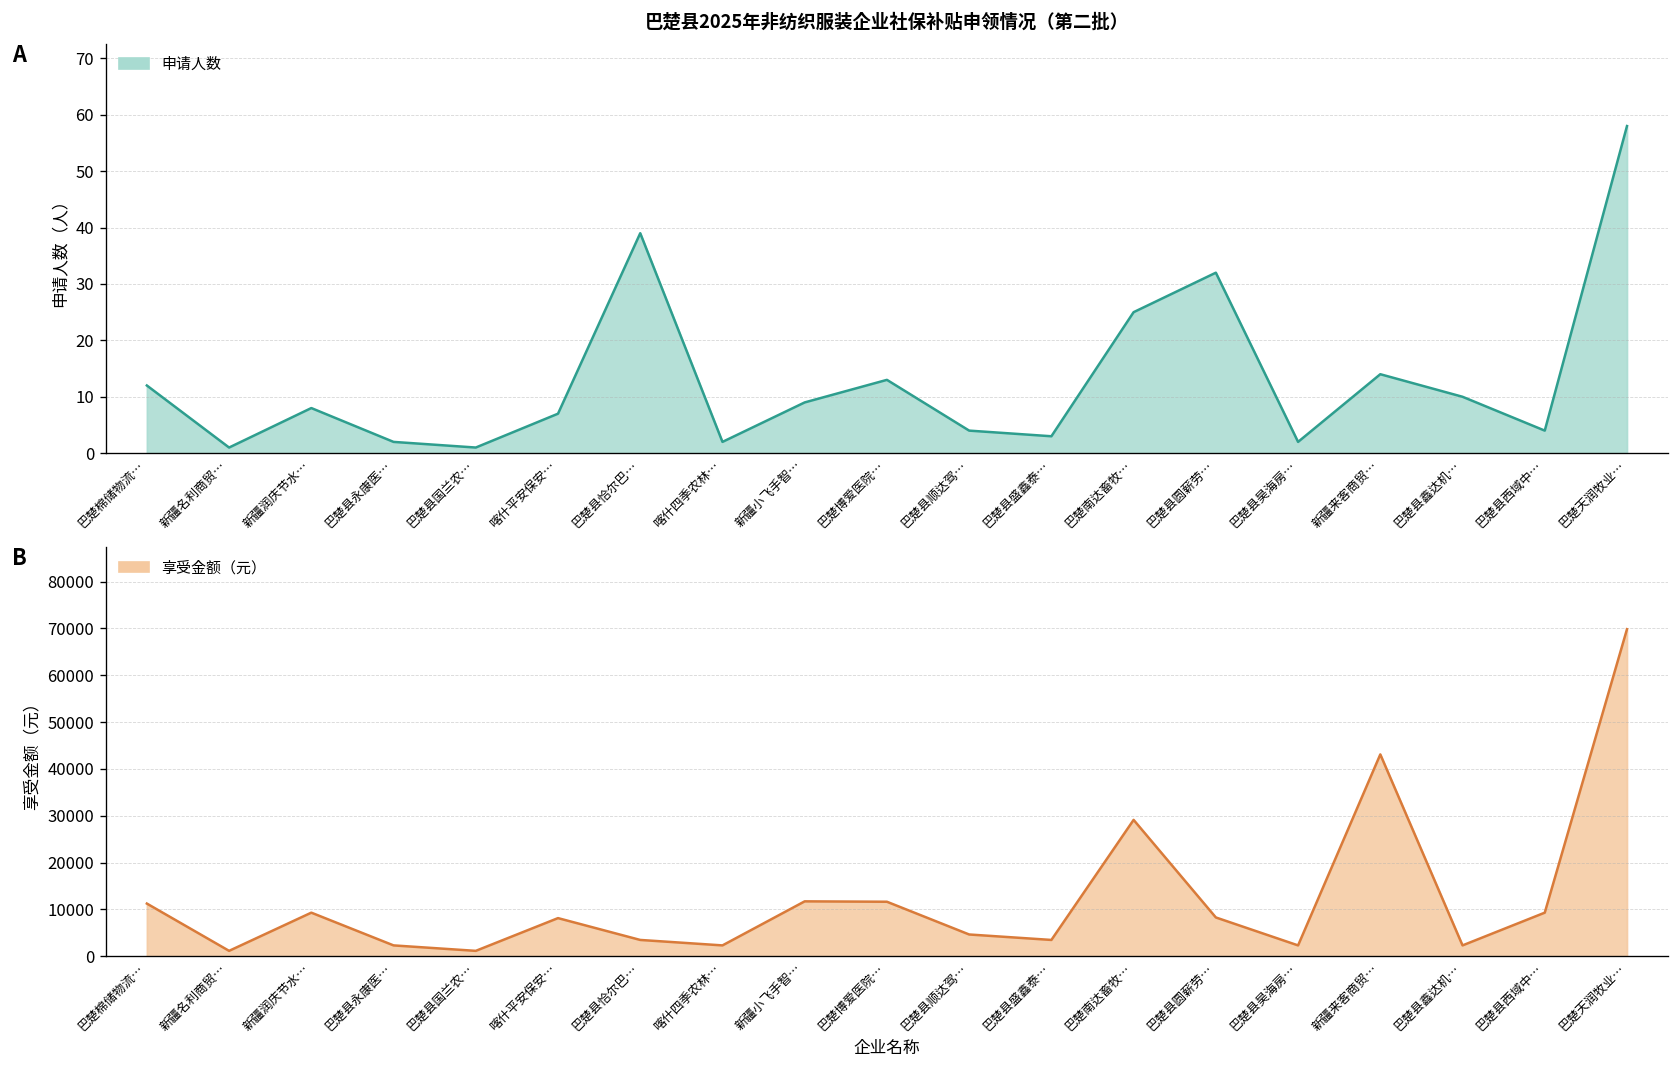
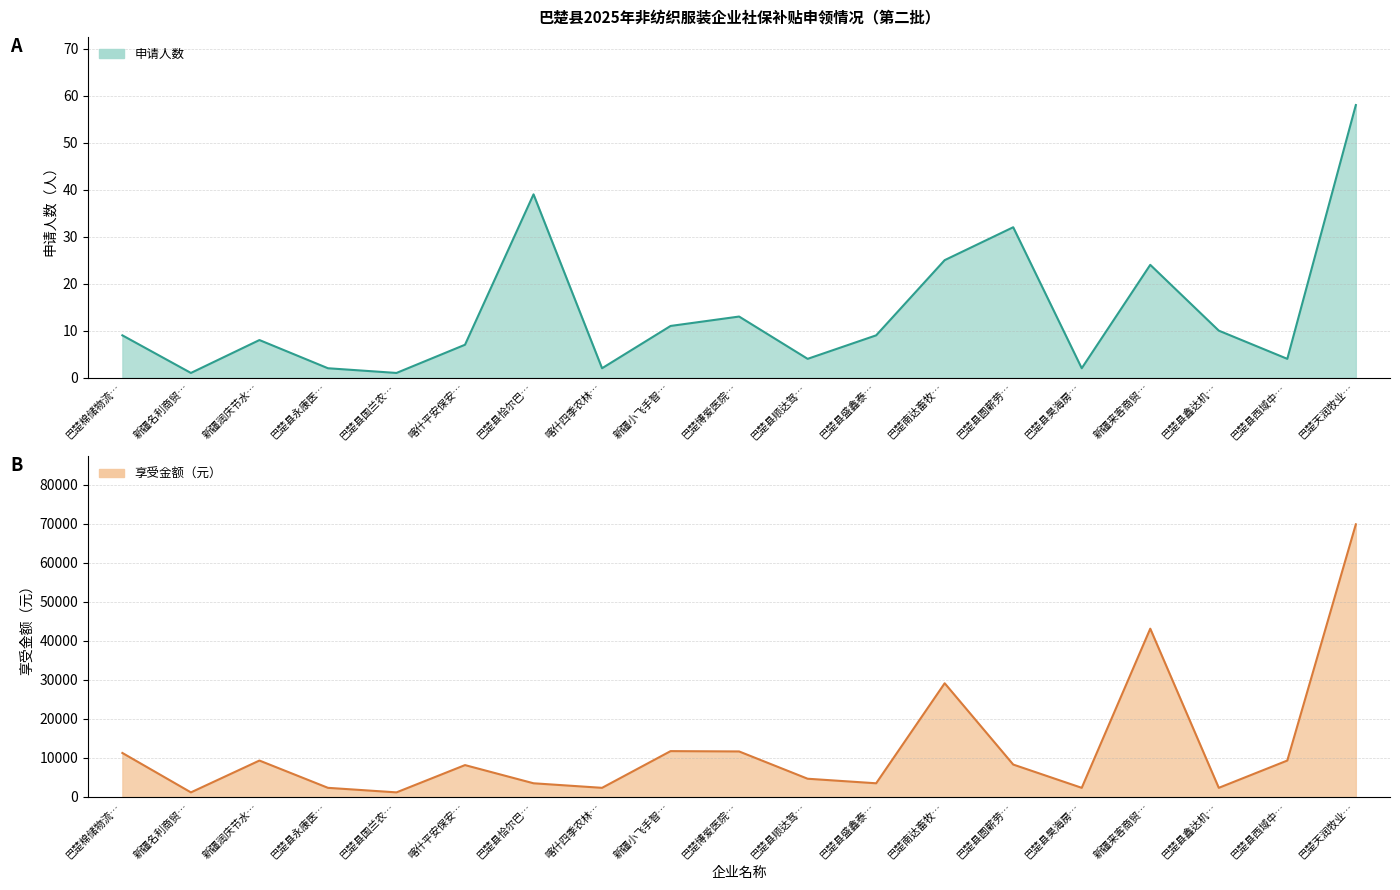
巴楚县2025年非纺织服装企业社保补贴申领情况（第二批）, 巴楚棉储物流…: 12 -> 9
巴楚县2025年非纺织服装企业社保补贴申领情况（第二批）, 新疆小飞手智…: 9 -> 11
巴楚县2025年非纺织服装企业社保补贴申领情况（第二批）, 巴楚县盛鑫泰…: 3 -> 9
巴楚县2025年非纺织服装企业社保补贴申领情况（第二批）, 新疆来客商贸…: 14 -> 24
